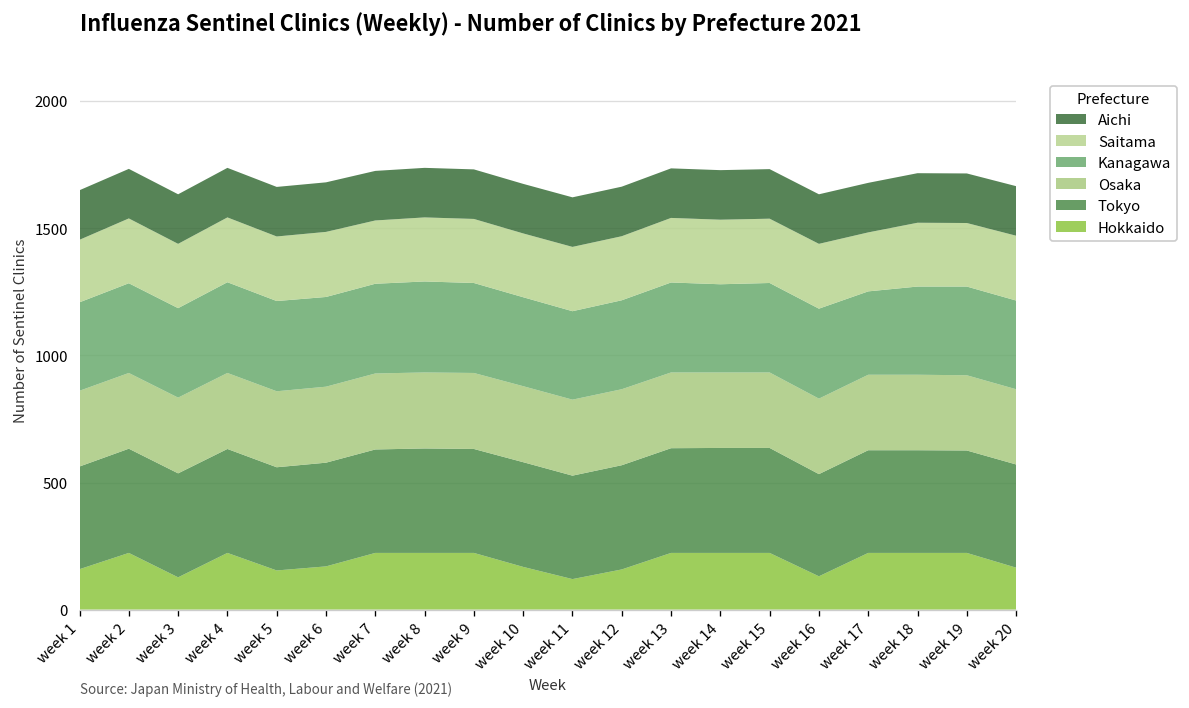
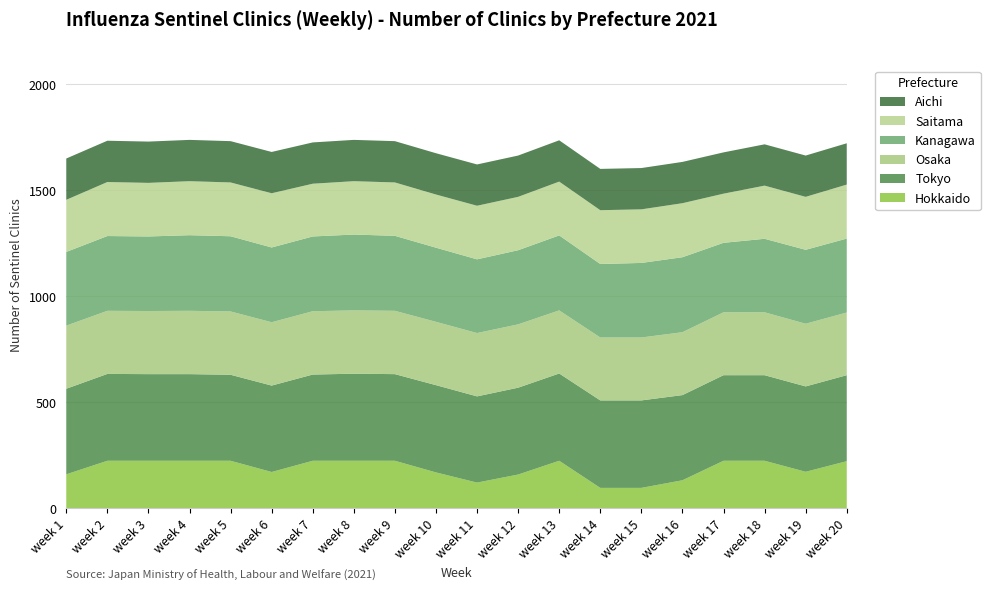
Hokkaido, week 3: 130 -> 220
Hokkaido, week 5: 150 -> 220
Hokkaido, week 14: 220 -> 100
Hokkaido, week 15: 220 -> 100
Hokkaido, week 19: 220 -> 170
Hokkaido, week 20: 170 -> 220
